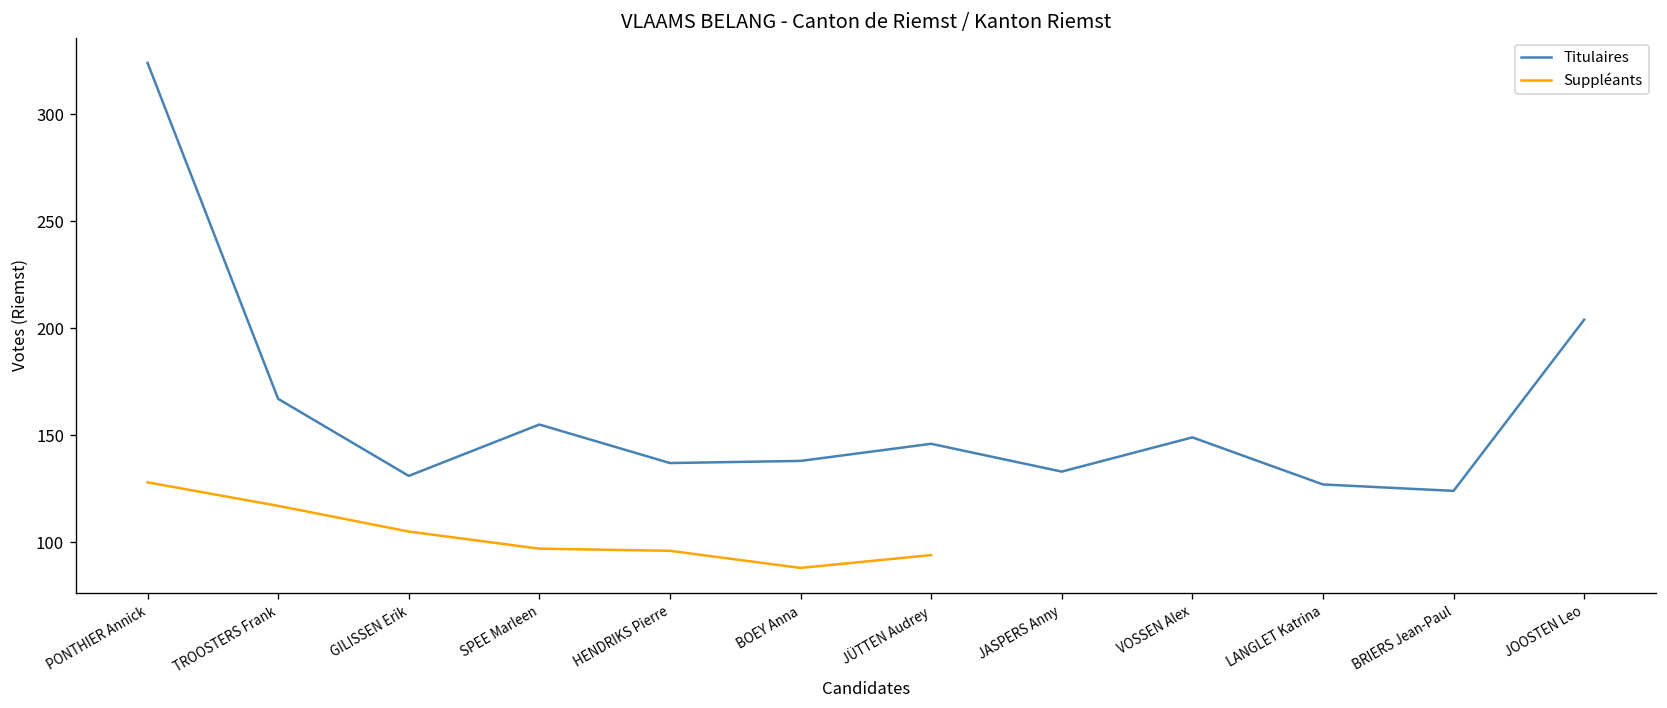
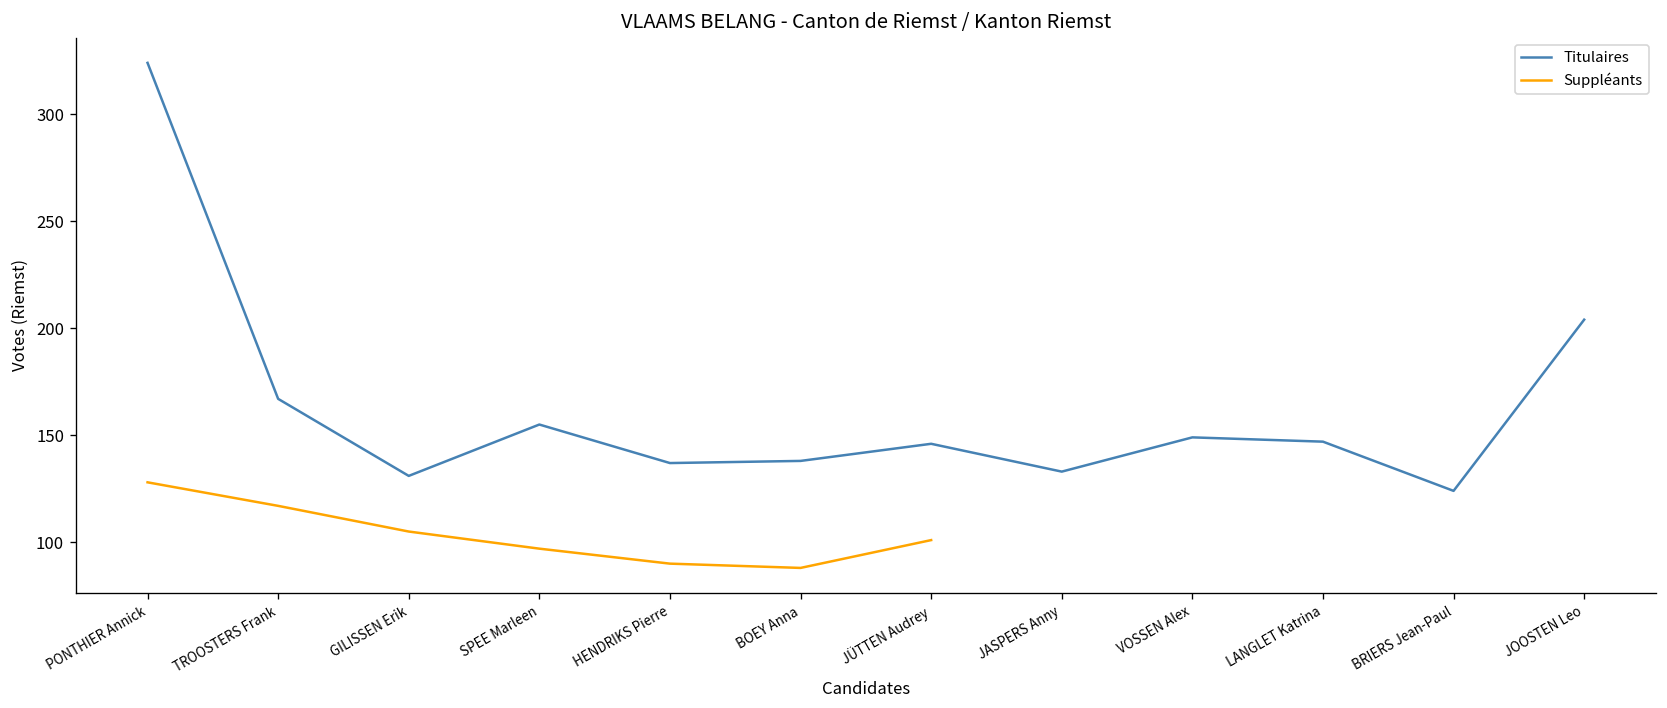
Suppléants, HENDRIKS Pierre: 96 -> 90
Suppléants, JÜTTEN Audrey: 94 -> 101
Titulaires, LANGLET Katrina: 127 -> 147
